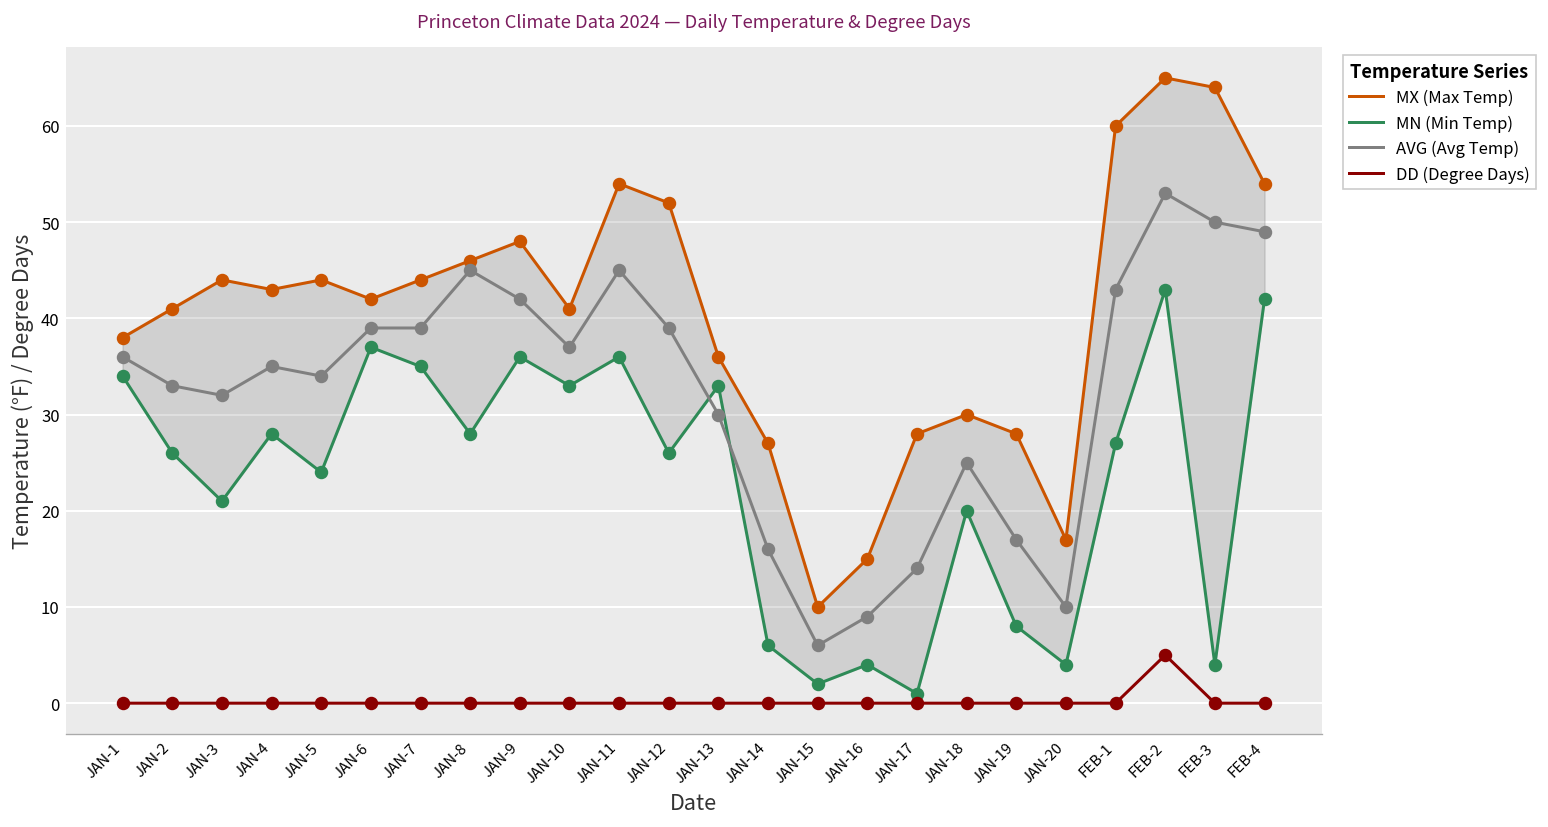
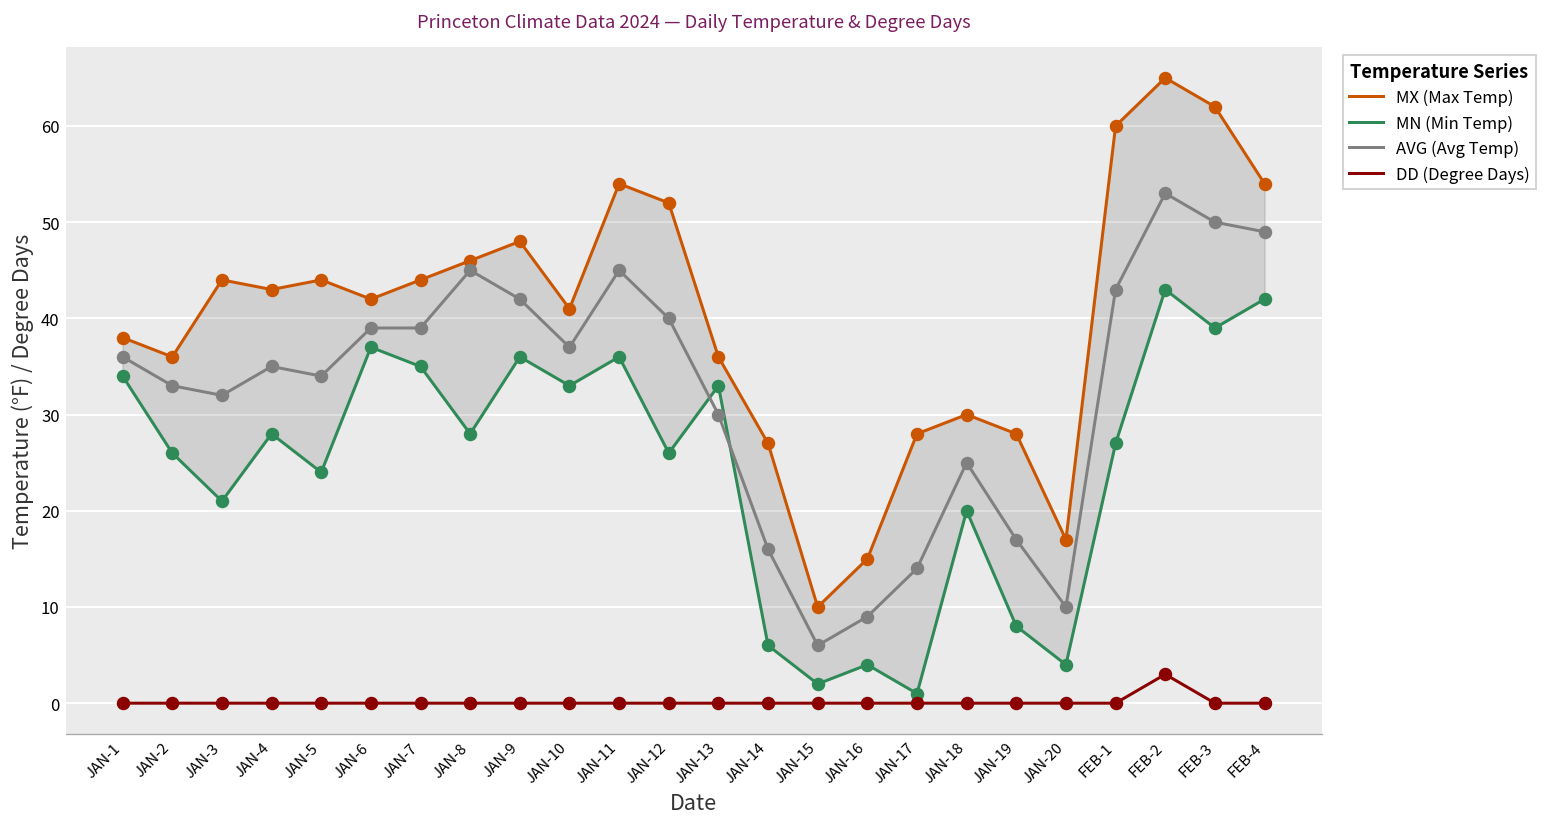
MX (Max Temp), JAN-2: 41 -> 36
AVG (Avg Temp), JAN-12: 39 -> 40
DD (Degree Days), FEB-2: 5 -> 3
MX (Max Temp), FEB-3: 64 -> 62
MN (Min Temp), FEB-3: 4 -> 39
